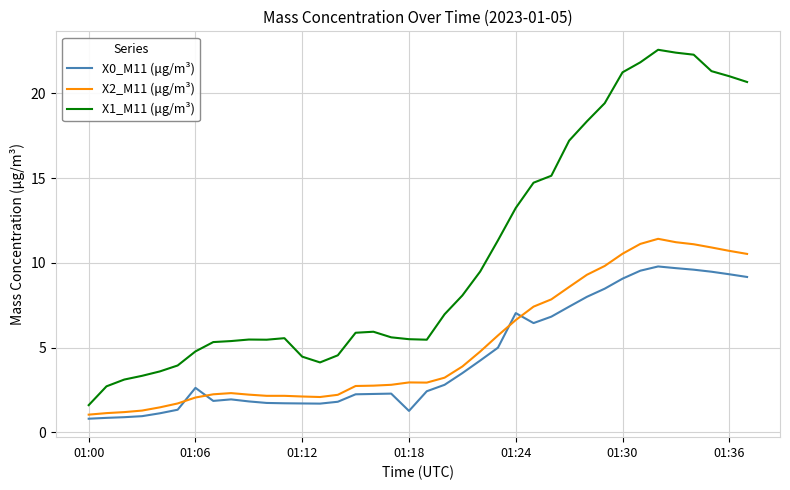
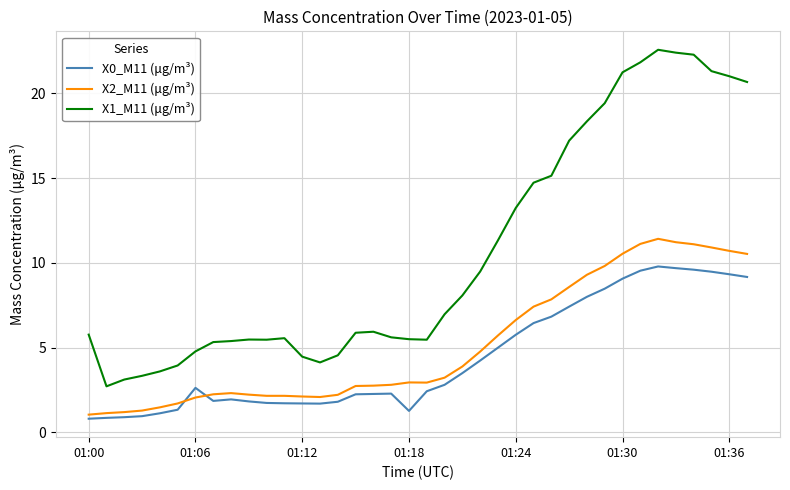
X1_M11 (μg/m³), 01:00: 1.6 -> 5.8
X0_M11 (μg/m³), 01:24: 7.0 -> 5.8
